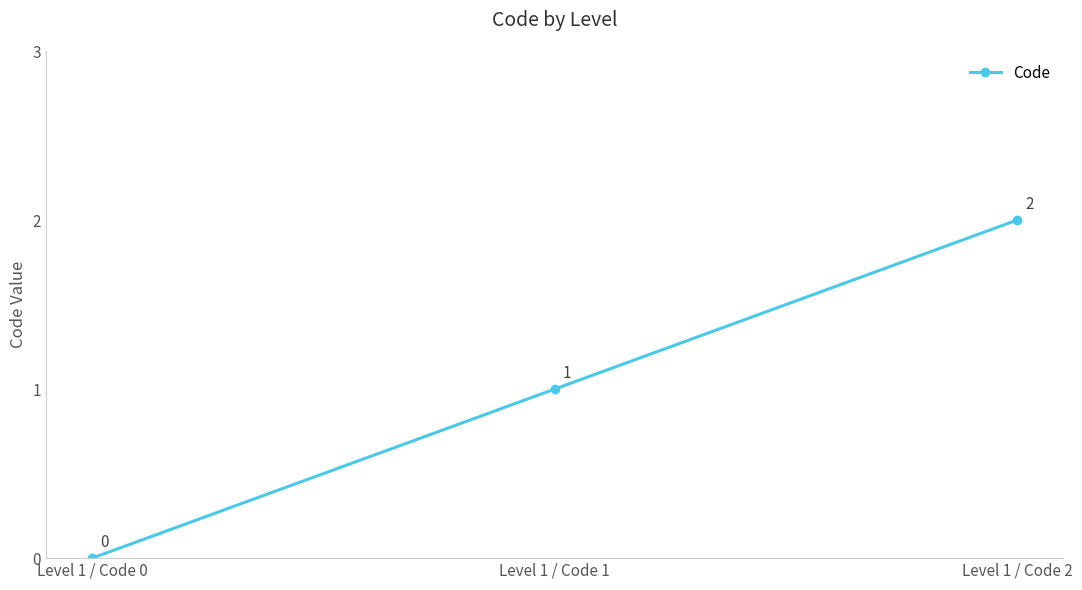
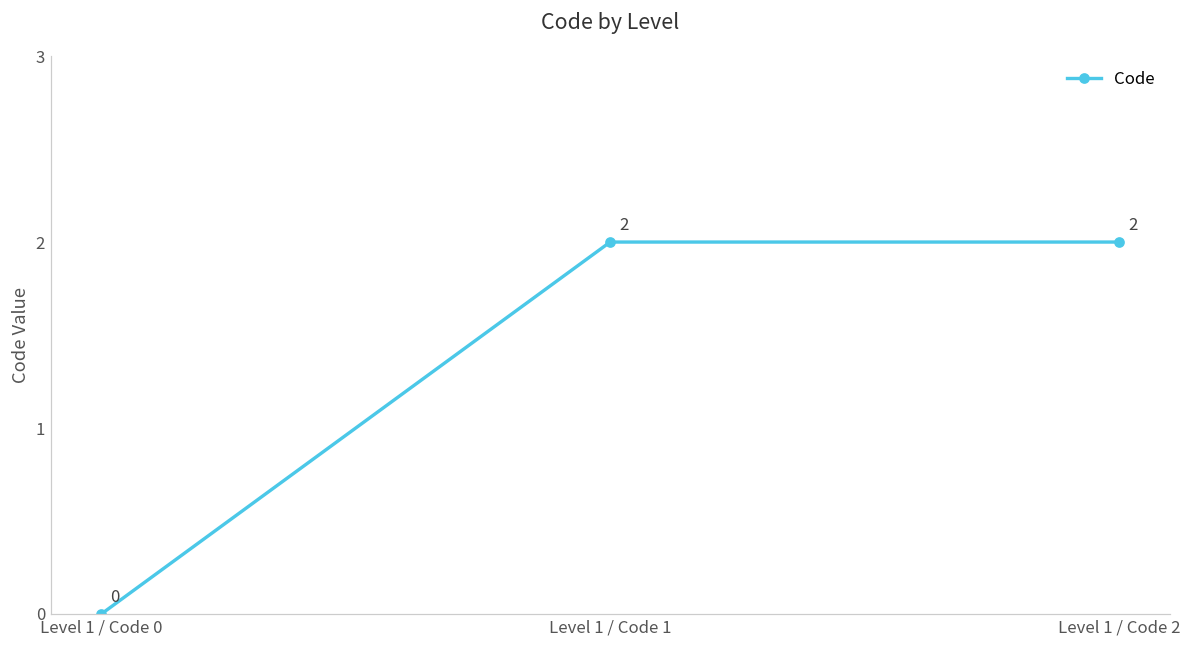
Level 1 / Code 1: 1 -> 2
